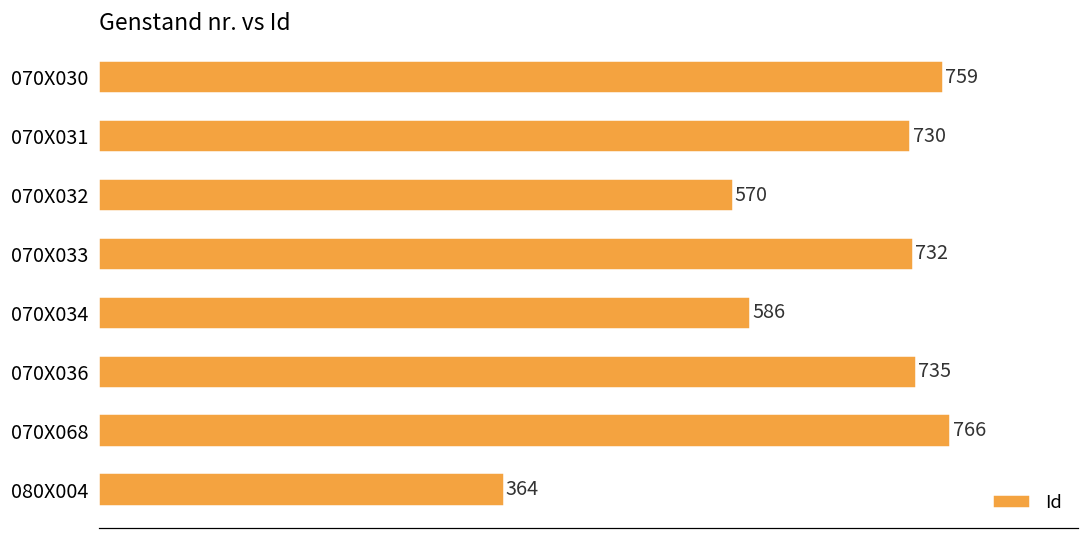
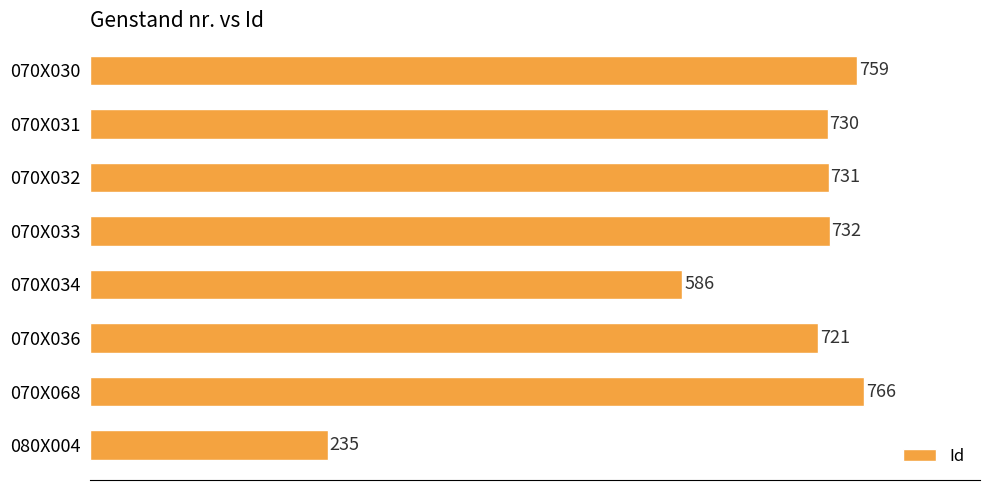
070X032: 570 -> 731
070X036: 735 -> 721
080X004: 364 -> 235
